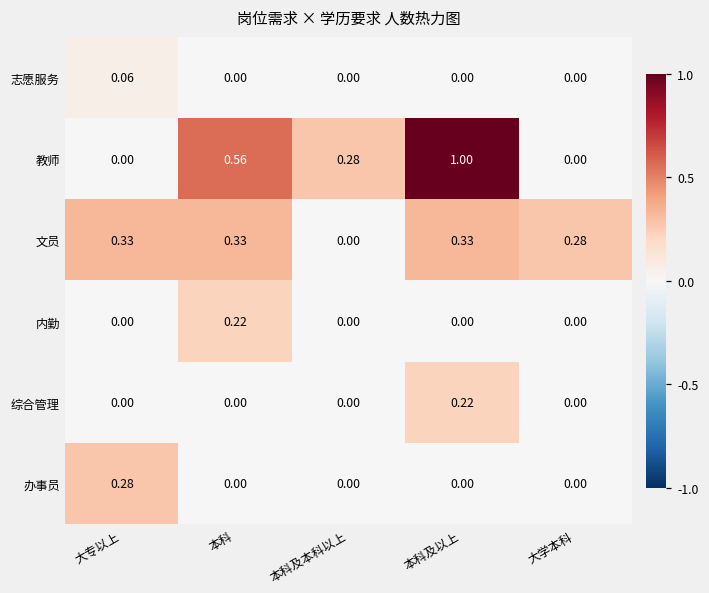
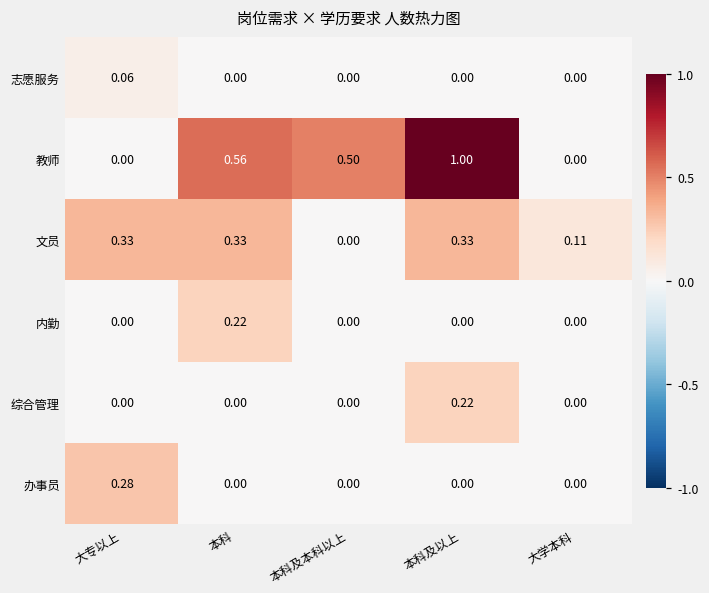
教师, 本科及本科以上: 0.28 -> 0.50
文员, 大学本科: 0.28 -> 0.11
